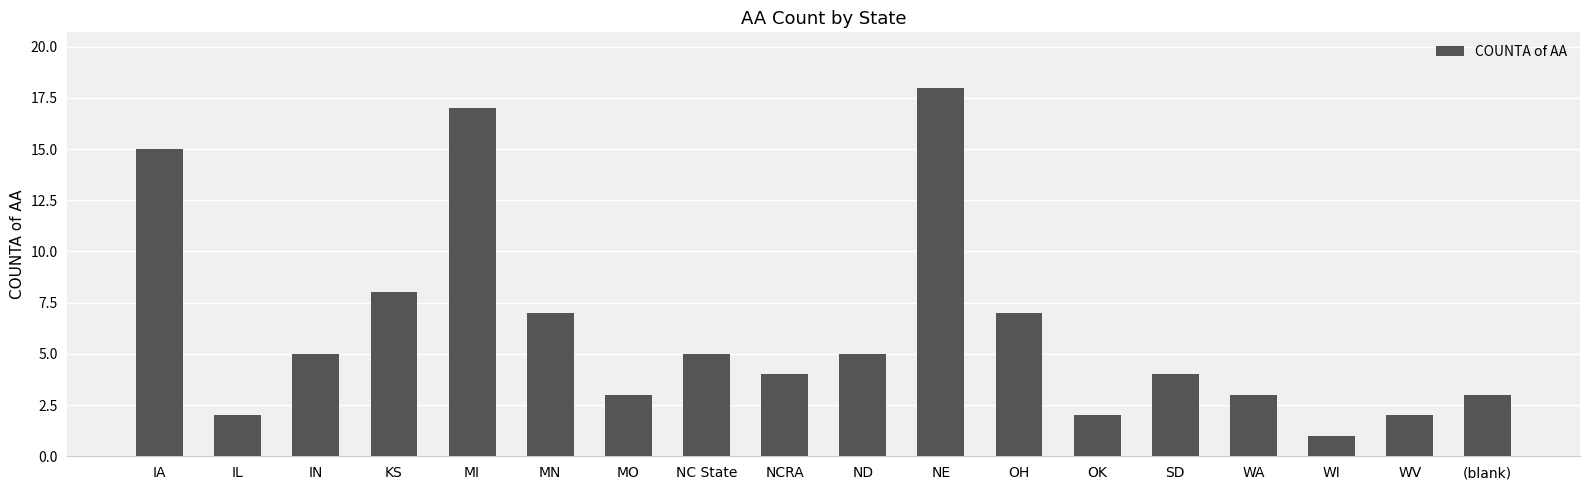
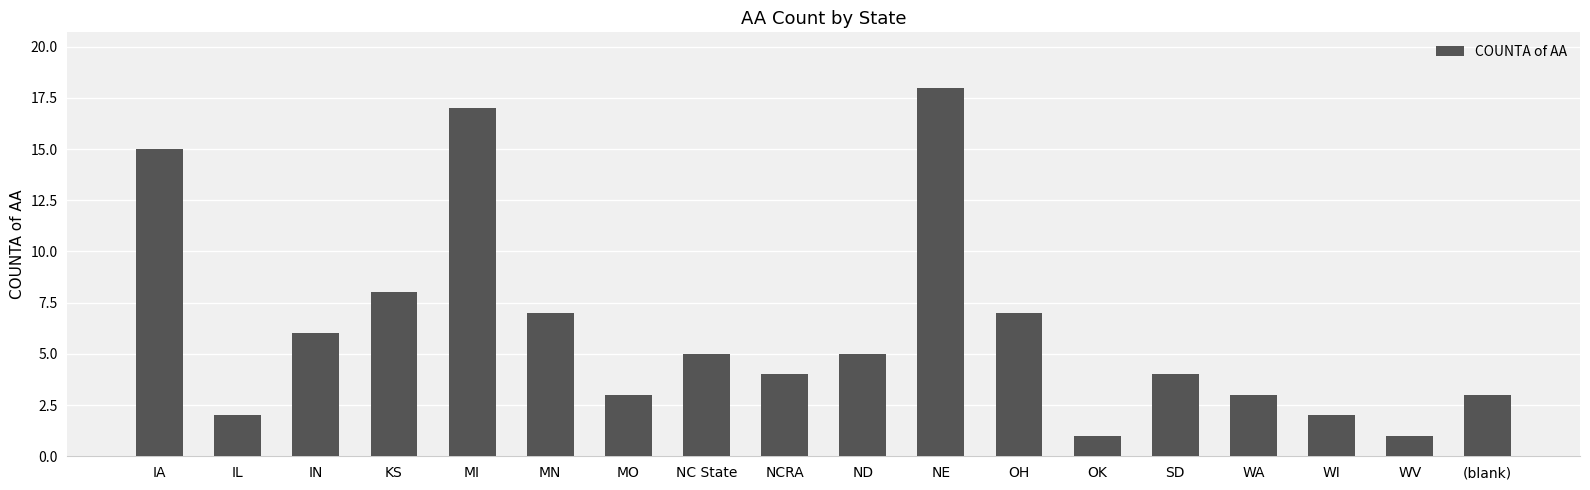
IN: 5 -> 6
OK: 2 -> 1
WI: 1 -> 2
WV: 2 -> 1
